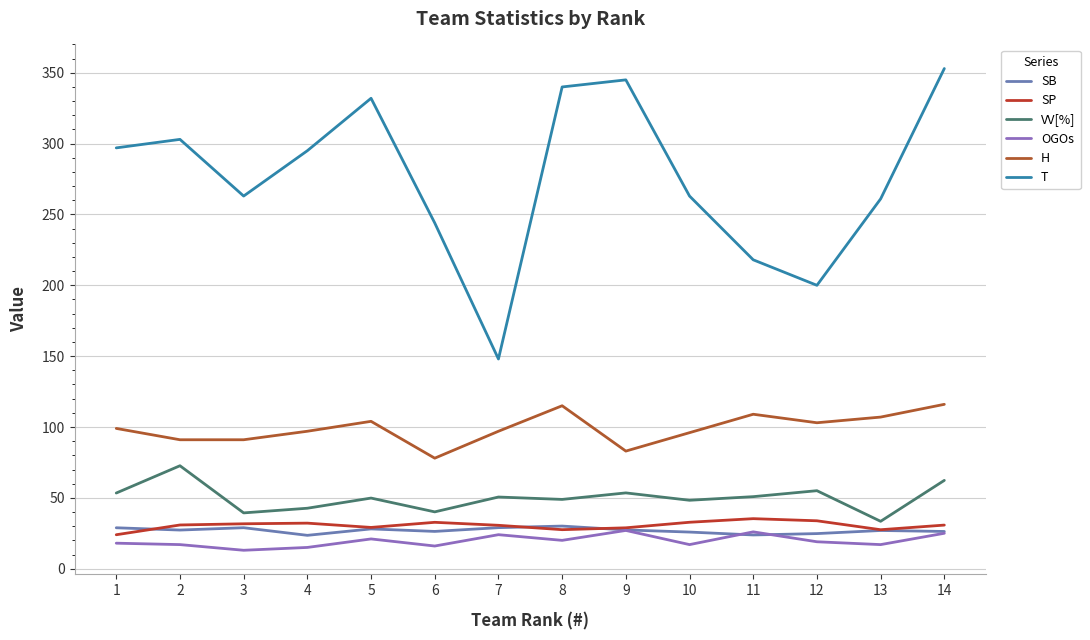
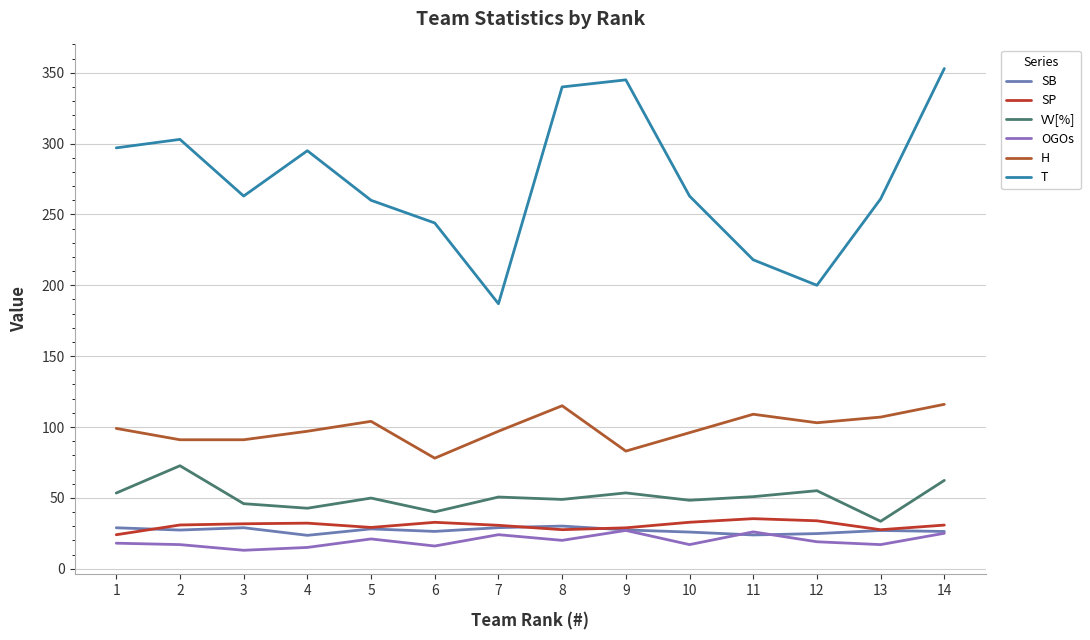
VV[%], 3: 39 -> 46
T, 5: 332 -> 260
T, 7: 148 -> 187
